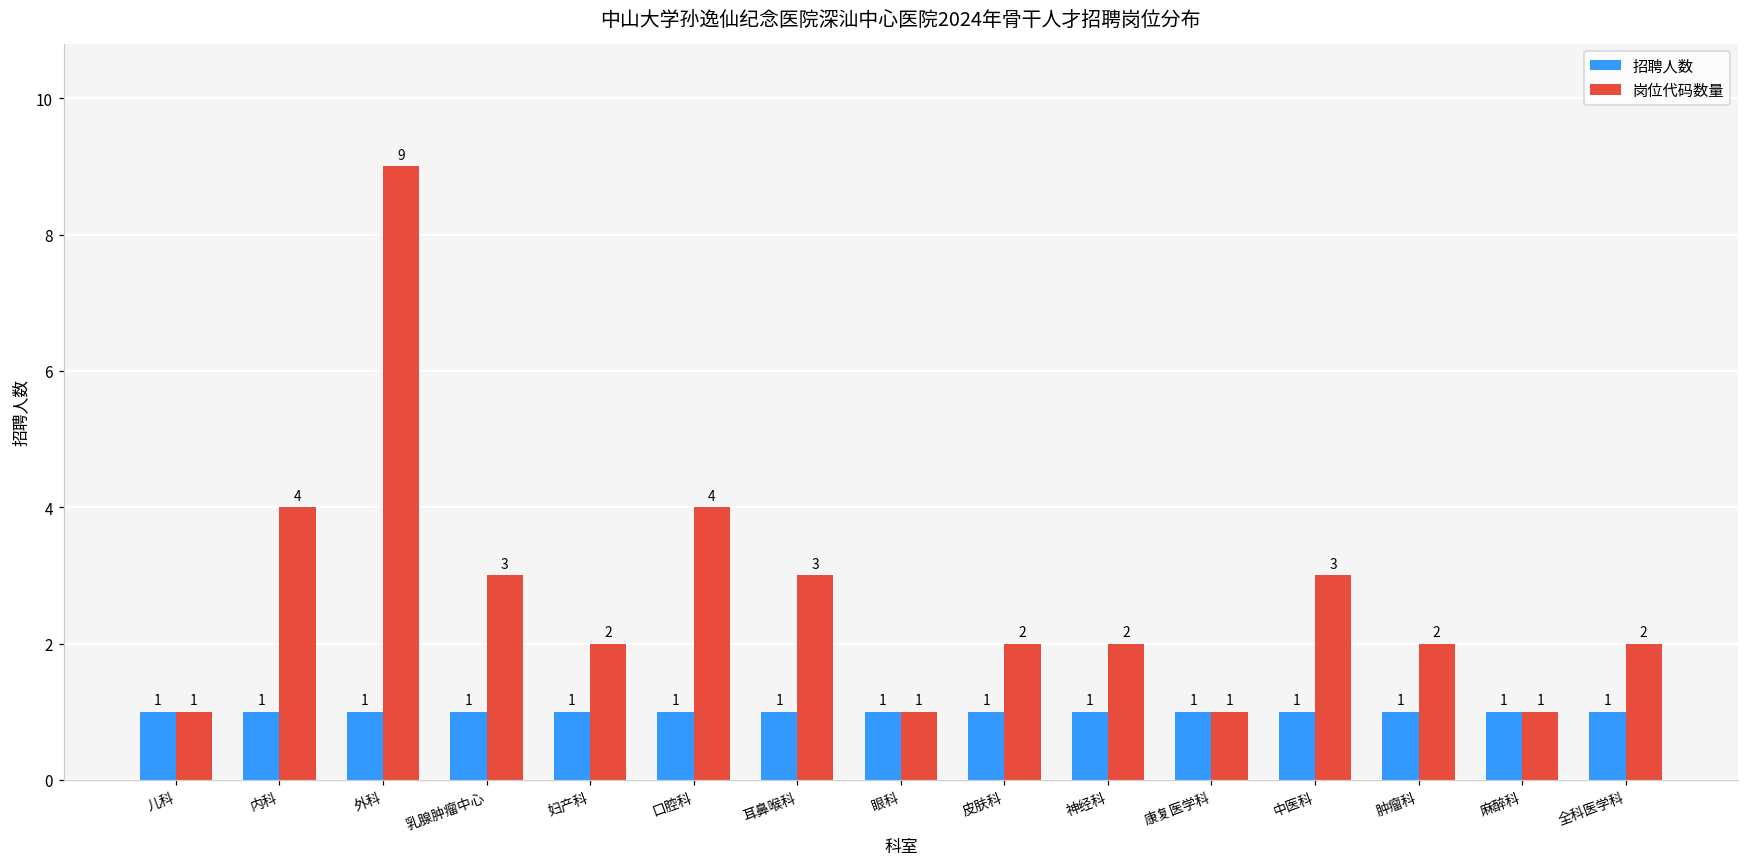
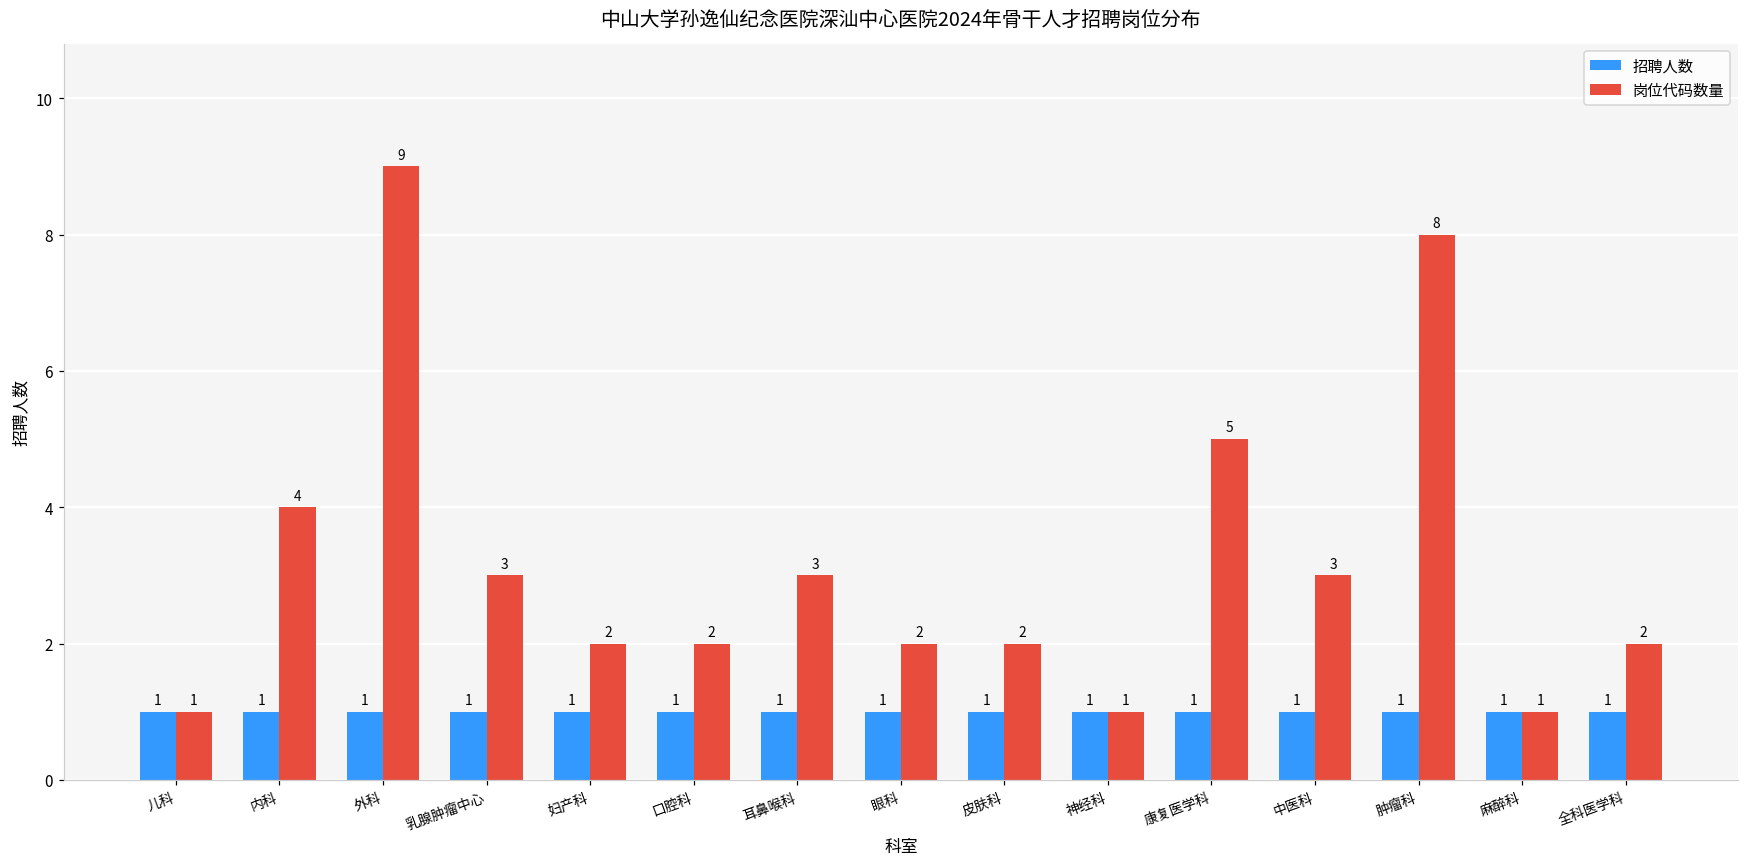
岗位代码数量, 口腔科: 4 -> 2
岗位代码数量, 眼科: 1 -> 2
岗位代码数量, 神经科: 2 -> 1
岗位代码数量, 康复医学科: 1 -> 5
岗位代码数量, 肿瘤科: 2 -> 8
